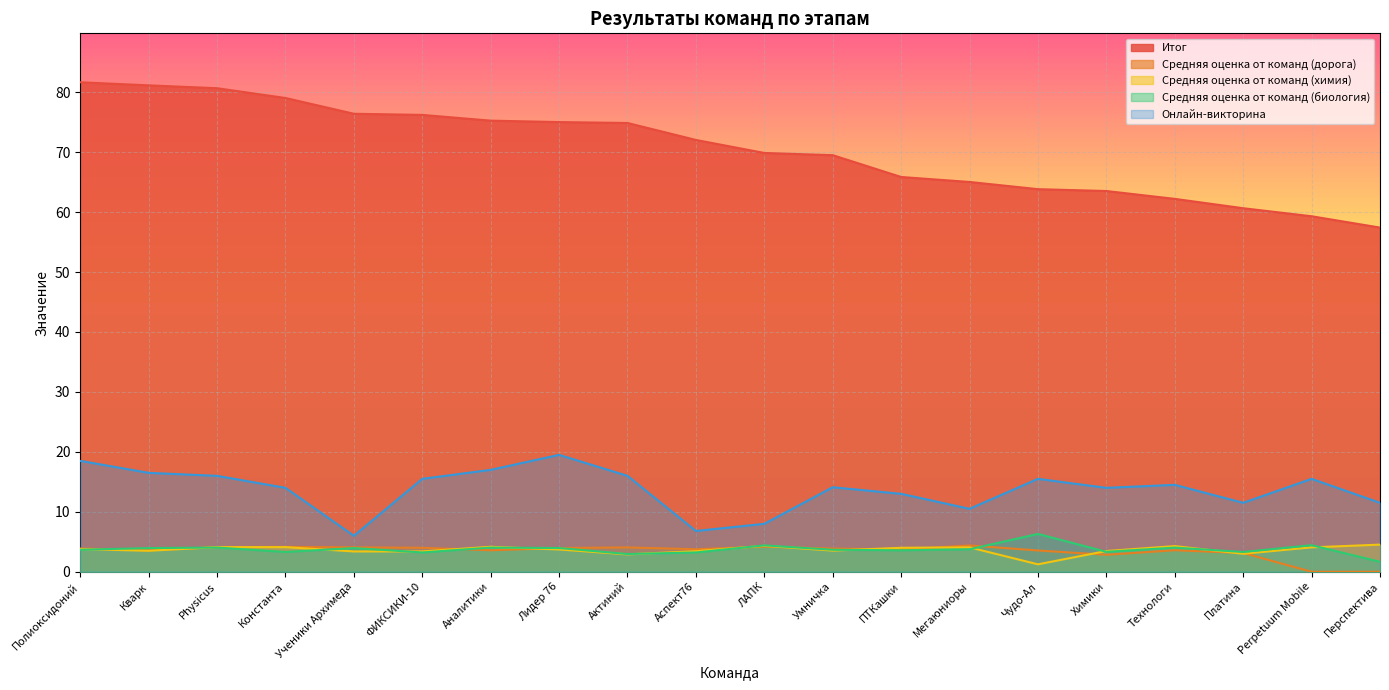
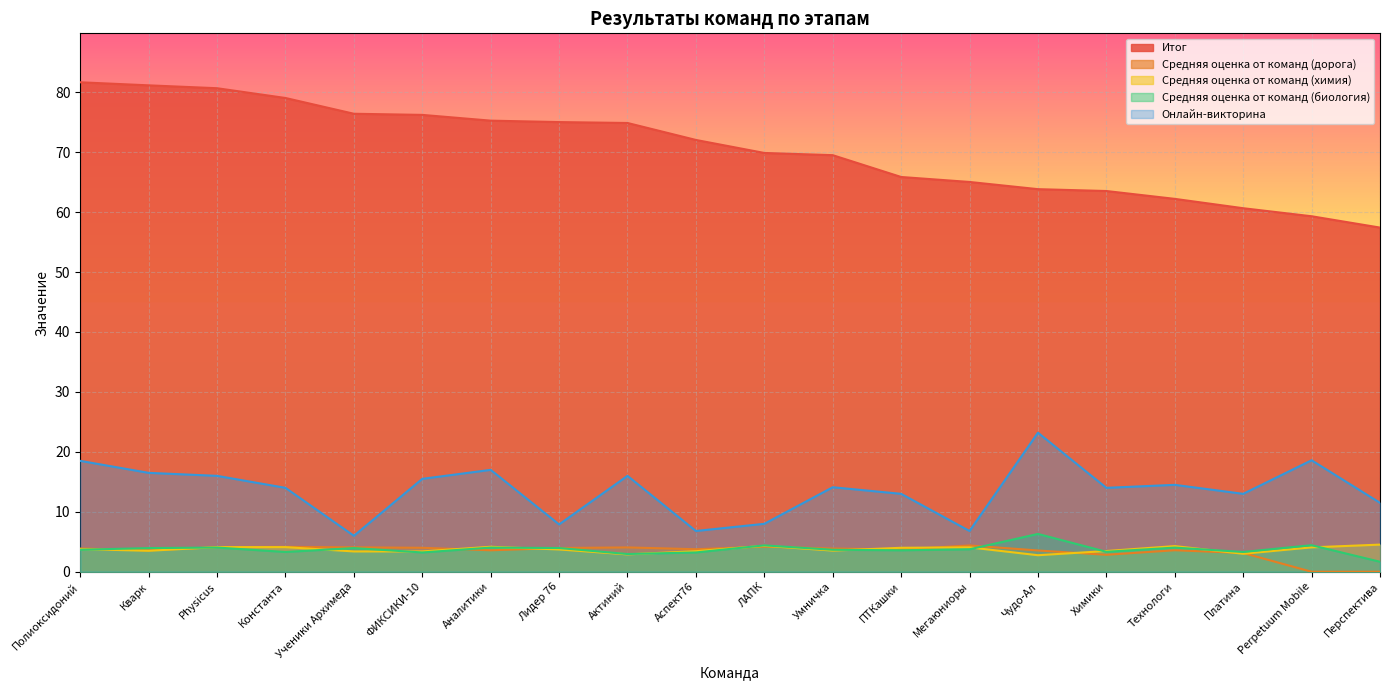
Онлайн-викторина, Лидер 76: 20 -> 8
Онлайн-викторина, Мегаюниоры: 11 -> 7
Средняя оценка от команд (химия), Чудо-Ал: 1 -> 3
Онлайн-викторина, Чудо-Ал: 16 -> 23
Онлайн-викторина, Платина: 12 -> 13
Онлайн-викторина, Perpetuum Mobile: 16 -> 19
